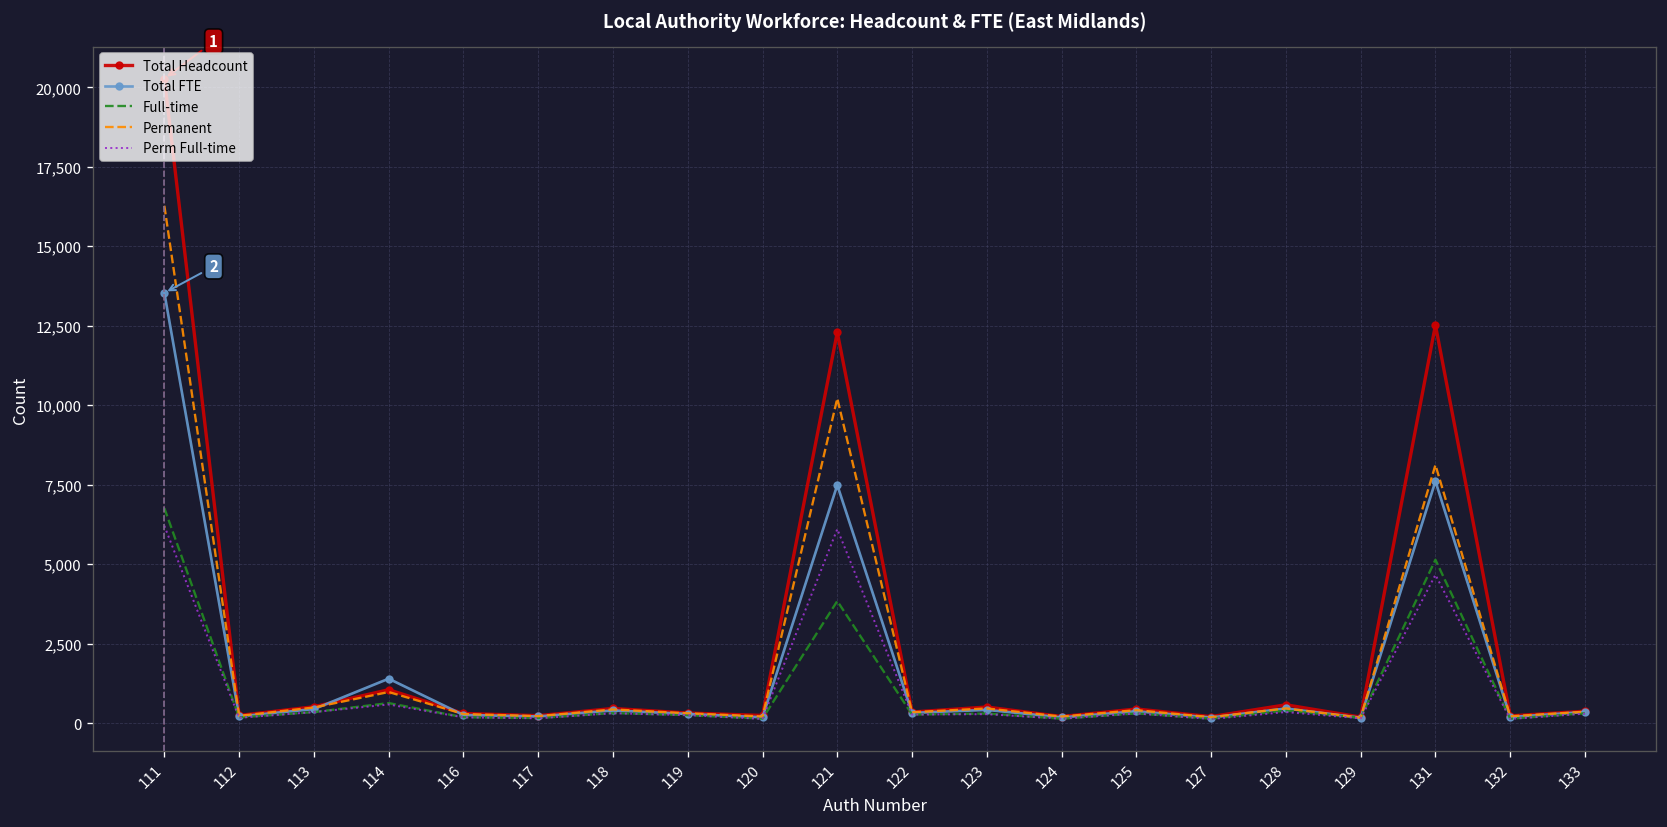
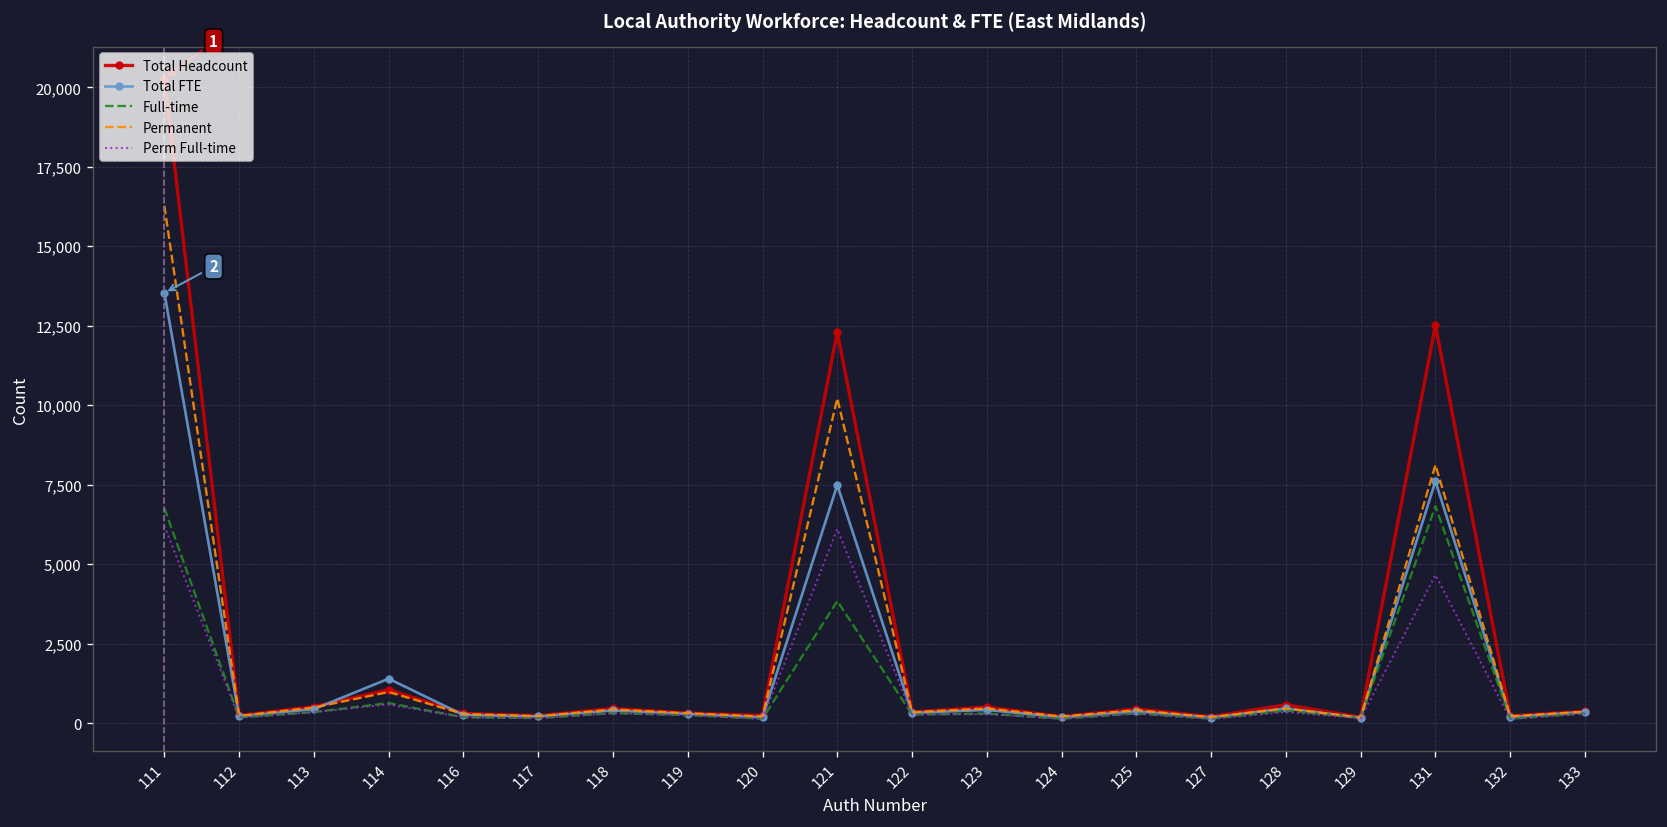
Full-time, 131: 5,100 -> 6,800
